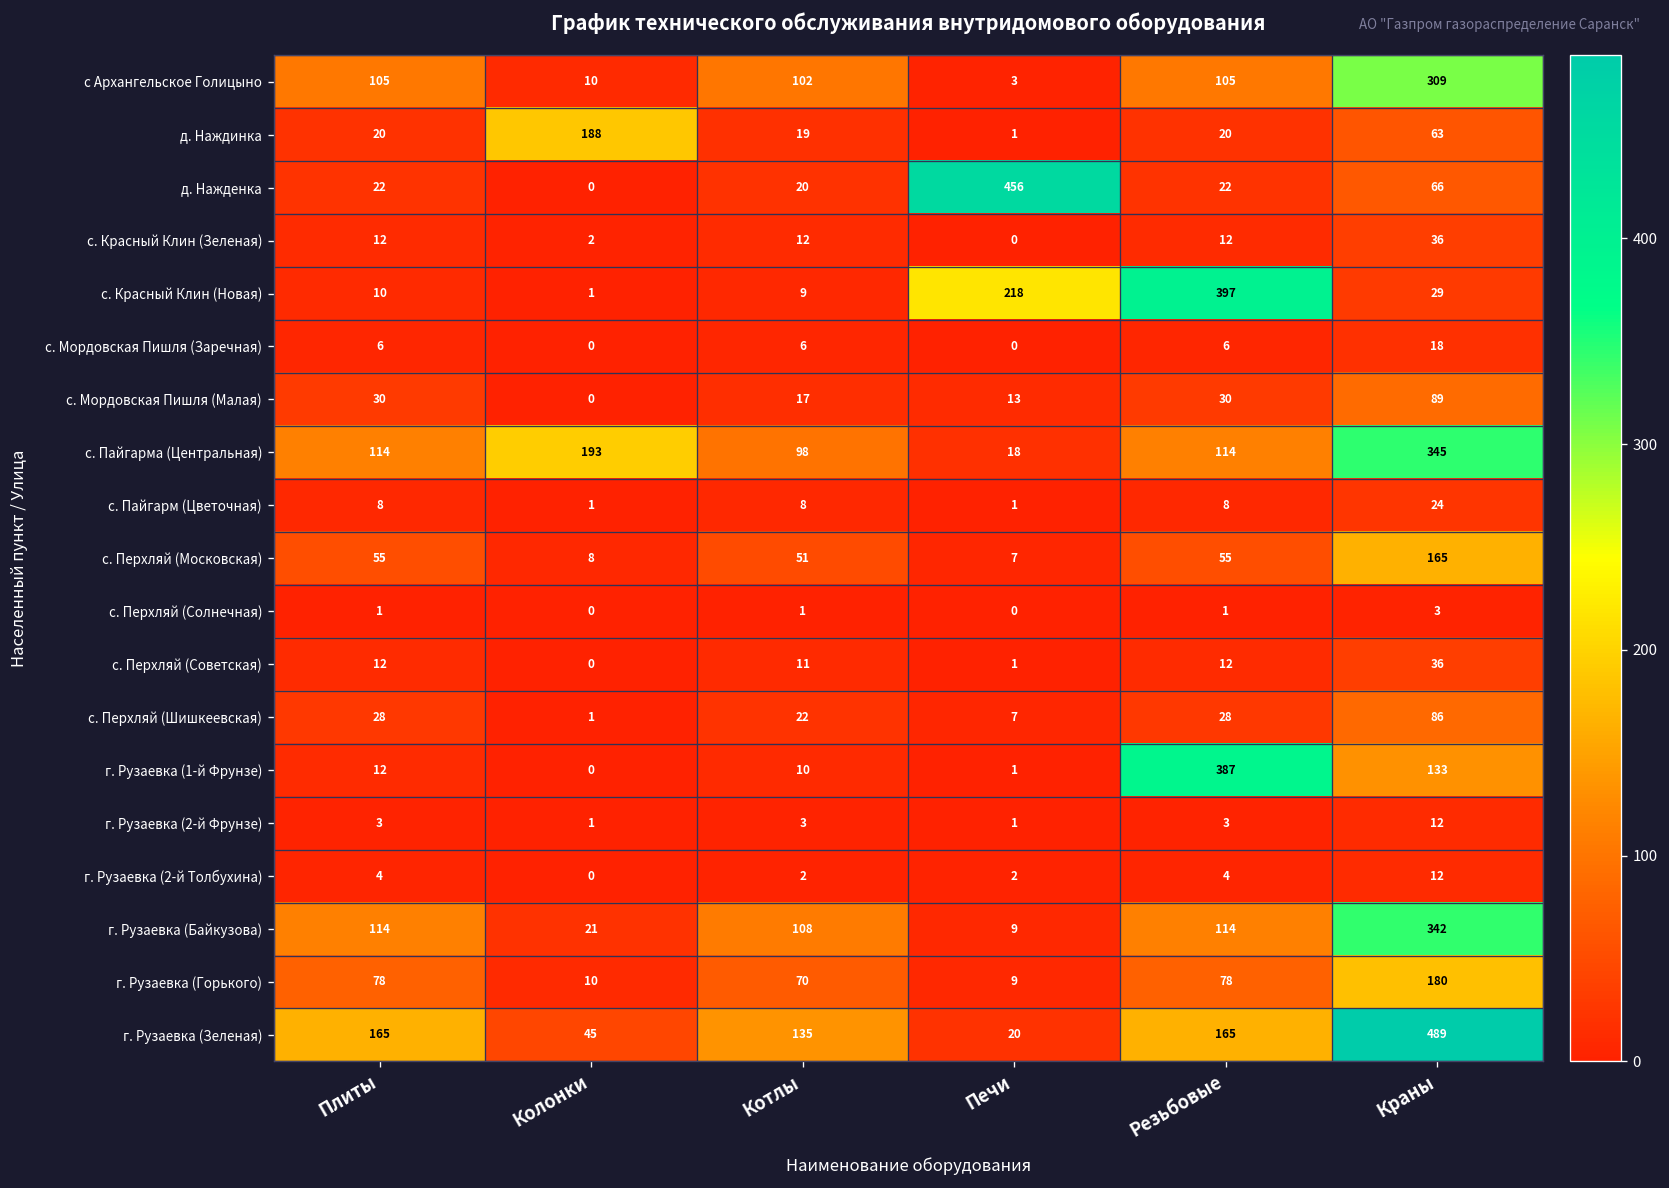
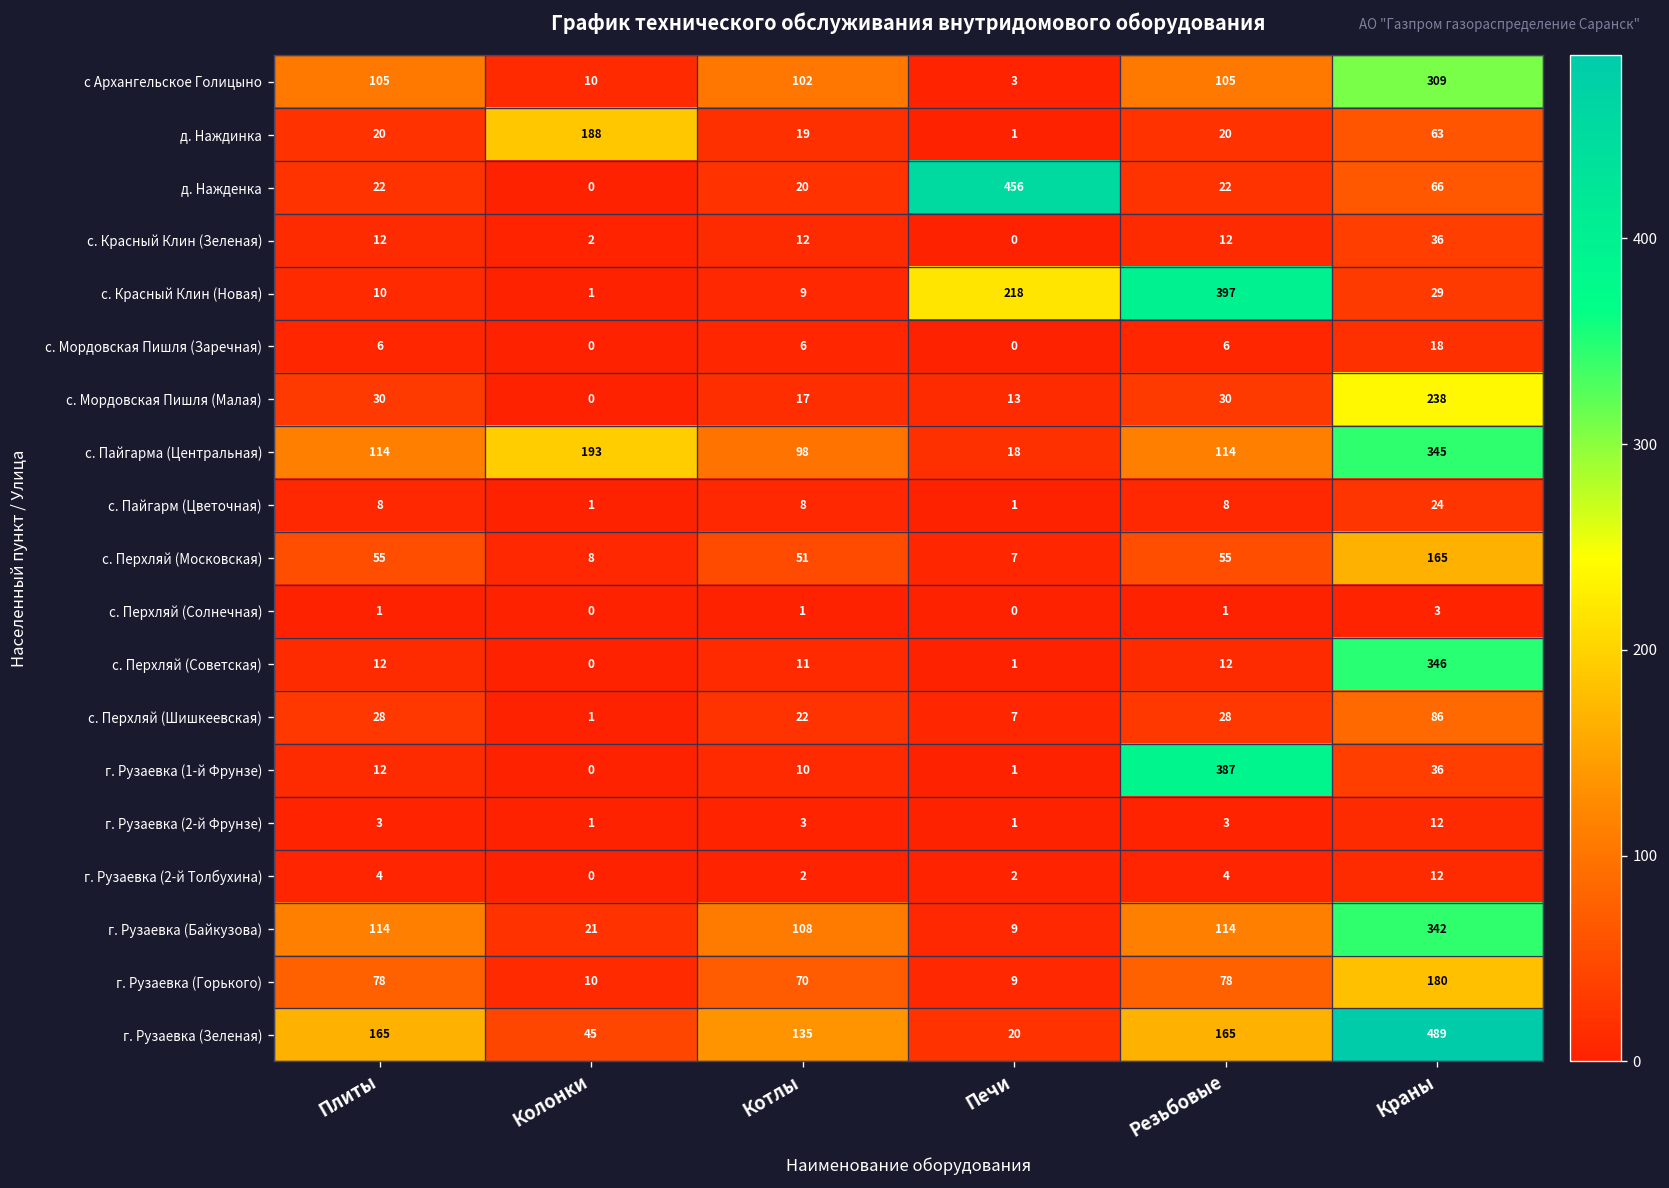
с. Мордовская Пишля (Малая), Краны: 89 -> 238
с. Перхляй (Советская), Краны: 36 -> 346
г. Рузаевка (1-й Фрунзе), Краны: 133 -> 36
